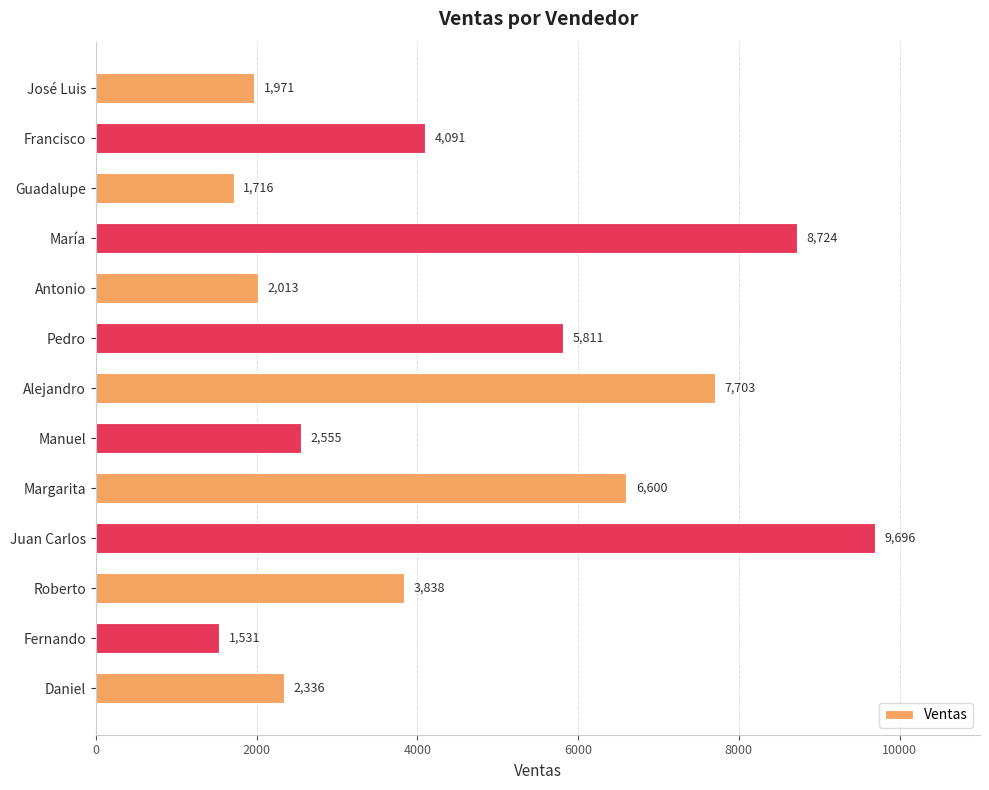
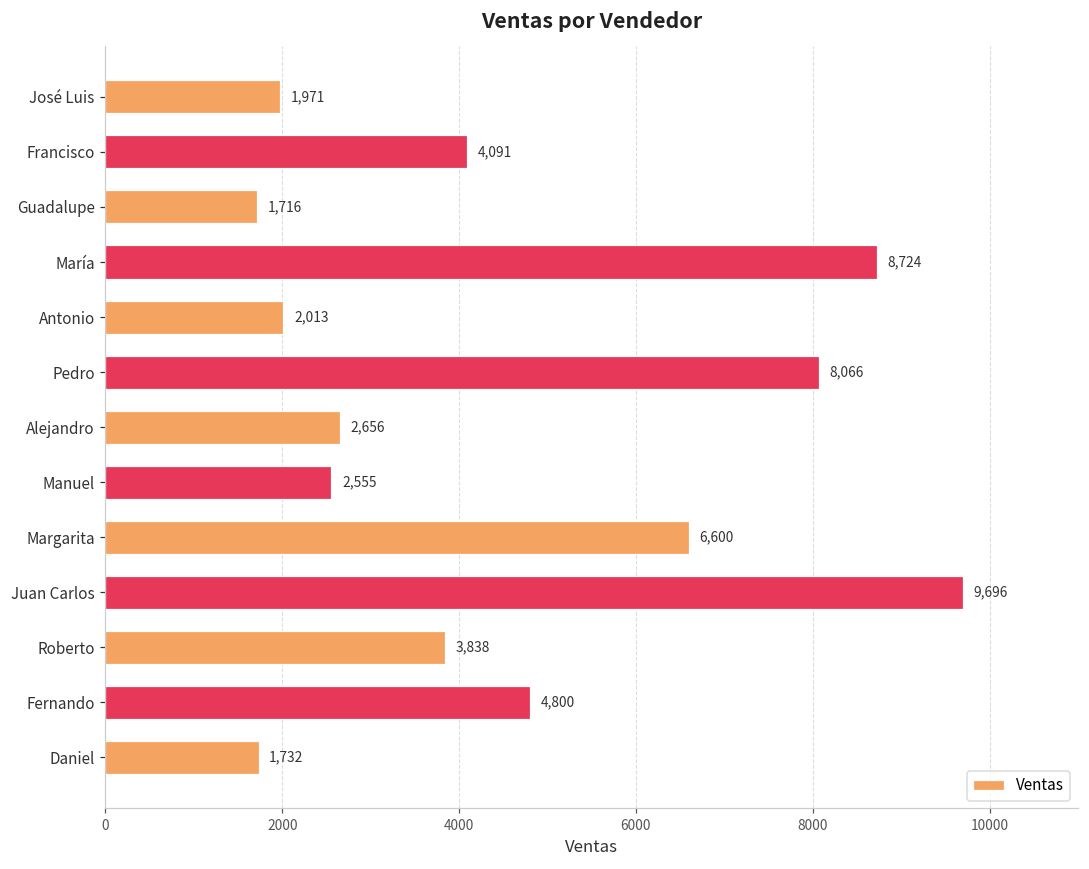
Pedro: 5,811 -> 8,066
Alejandro: 7,703 -> 2,656
Fernando: 1,531 -> 4,800
Daniel: 2,336 -> 1,732
